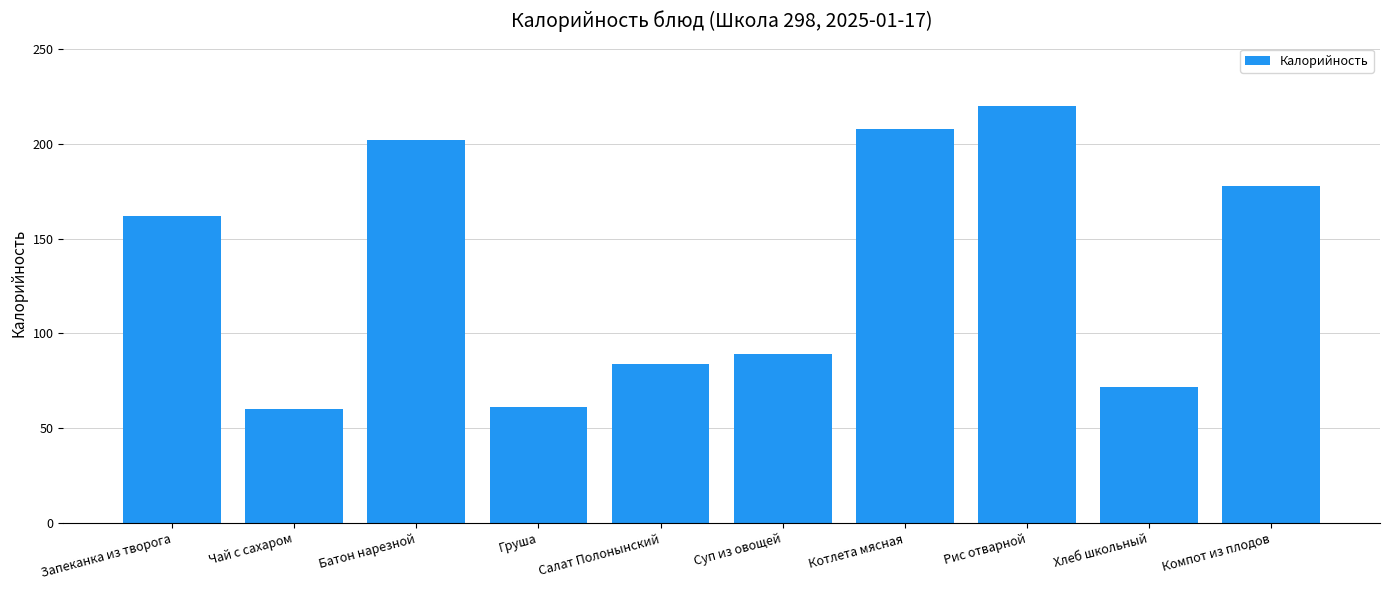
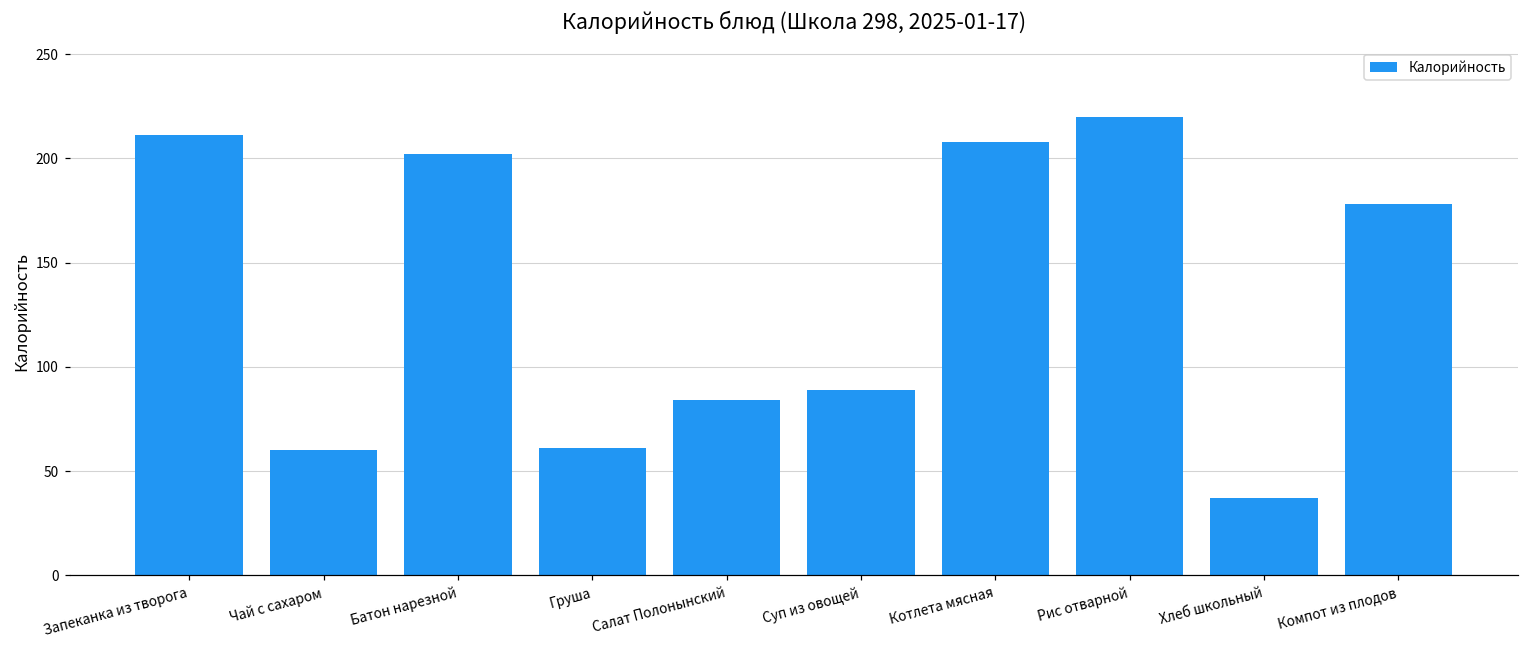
Запеканка из творога: 162 -> 211
Хлеб школьный: 72 -> 37
